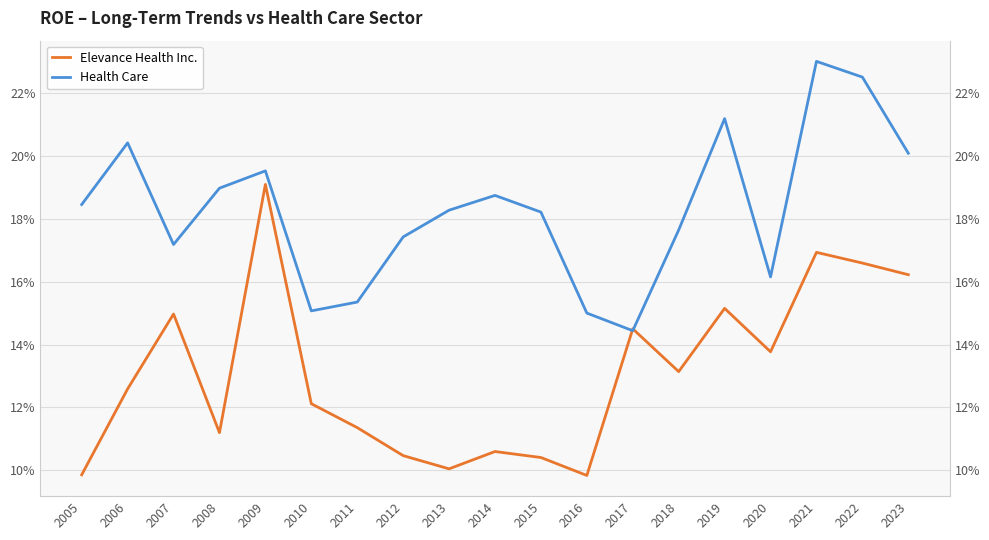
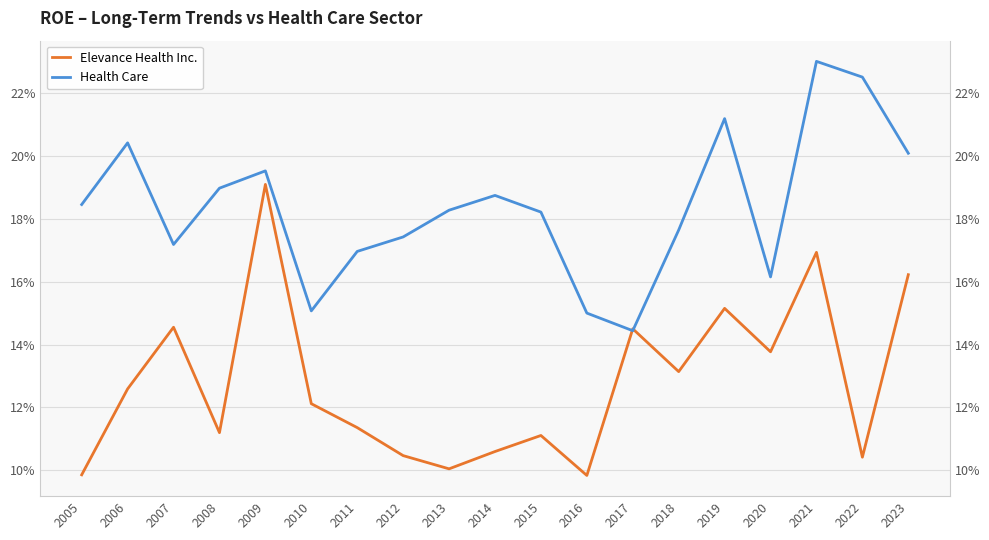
Elevance Health Inc., 2007: 15.0% -> 14.5%
Health Care, 2011: 15.4% -> 17.0%
Elevance Health Inc., 2015: 10.4% -> 11.1%
Elevance Health Inc., 2022: 16.6% -> 10.4%
